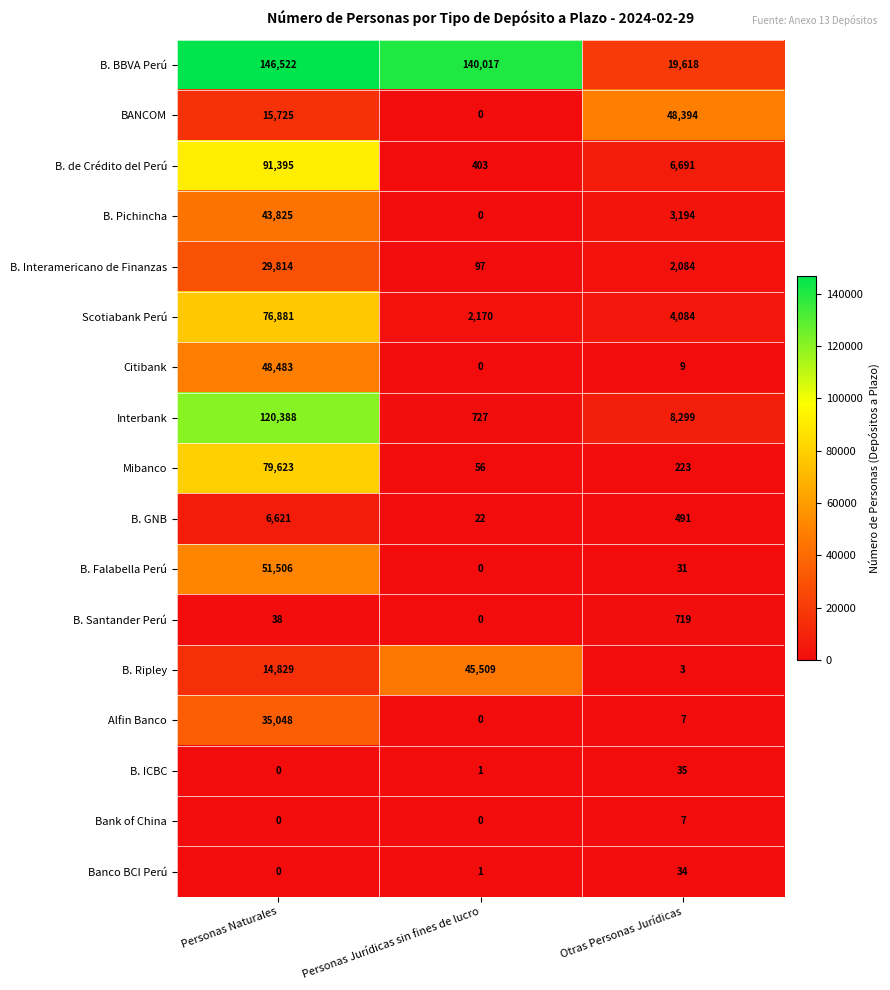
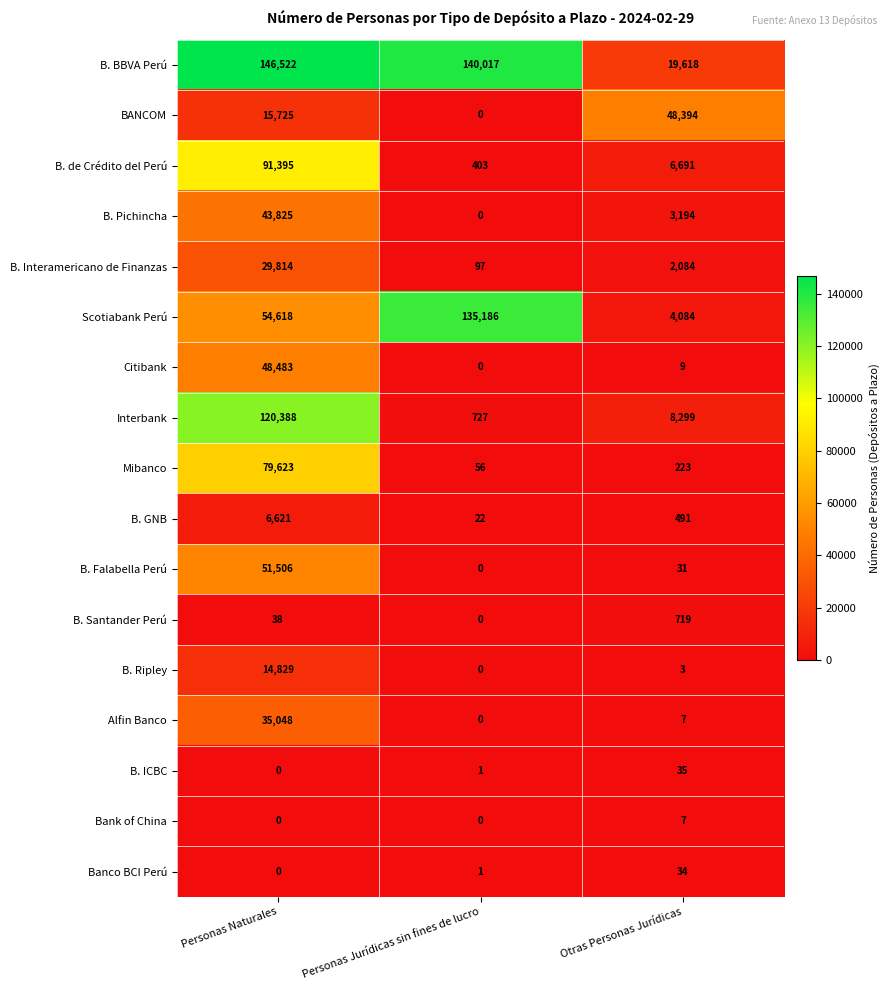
Scotiabank Perú, Personas Naturales: 76,881 -> 54,618
Scotiabank Perú, Personas Jurídicas sin fines de lucro: 2,170 -> 135,186
B. Ripley, Personas Jurídicas sin fines de lucro: 45,509 -> 0
